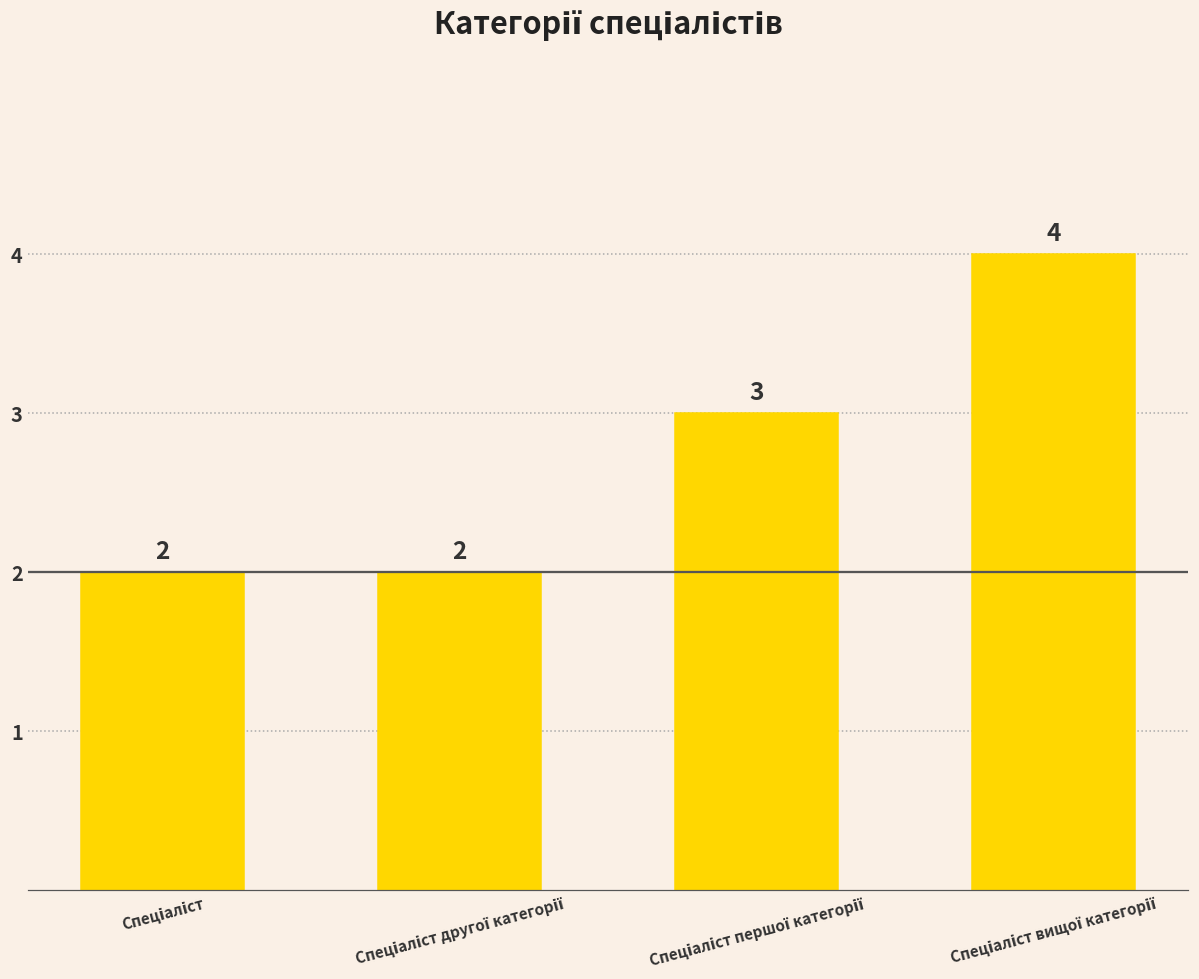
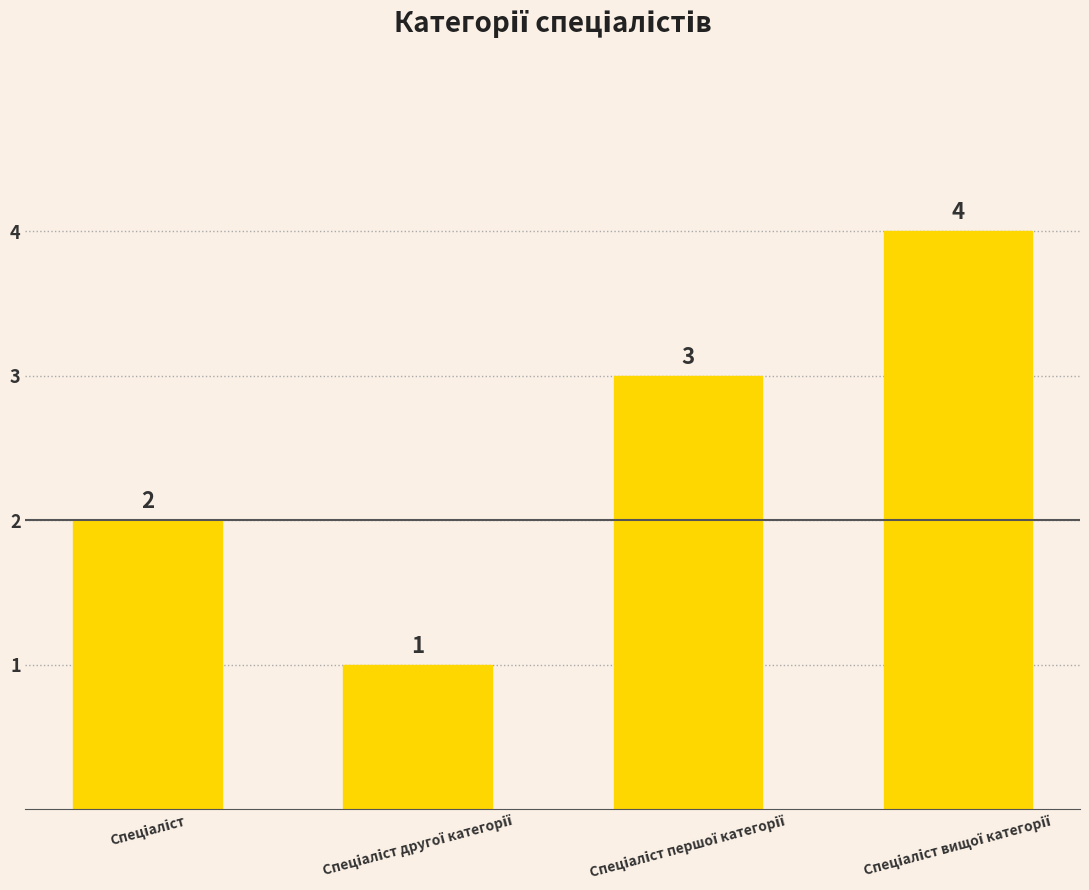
Спеціаліст другої категорії: 2 -> 1
